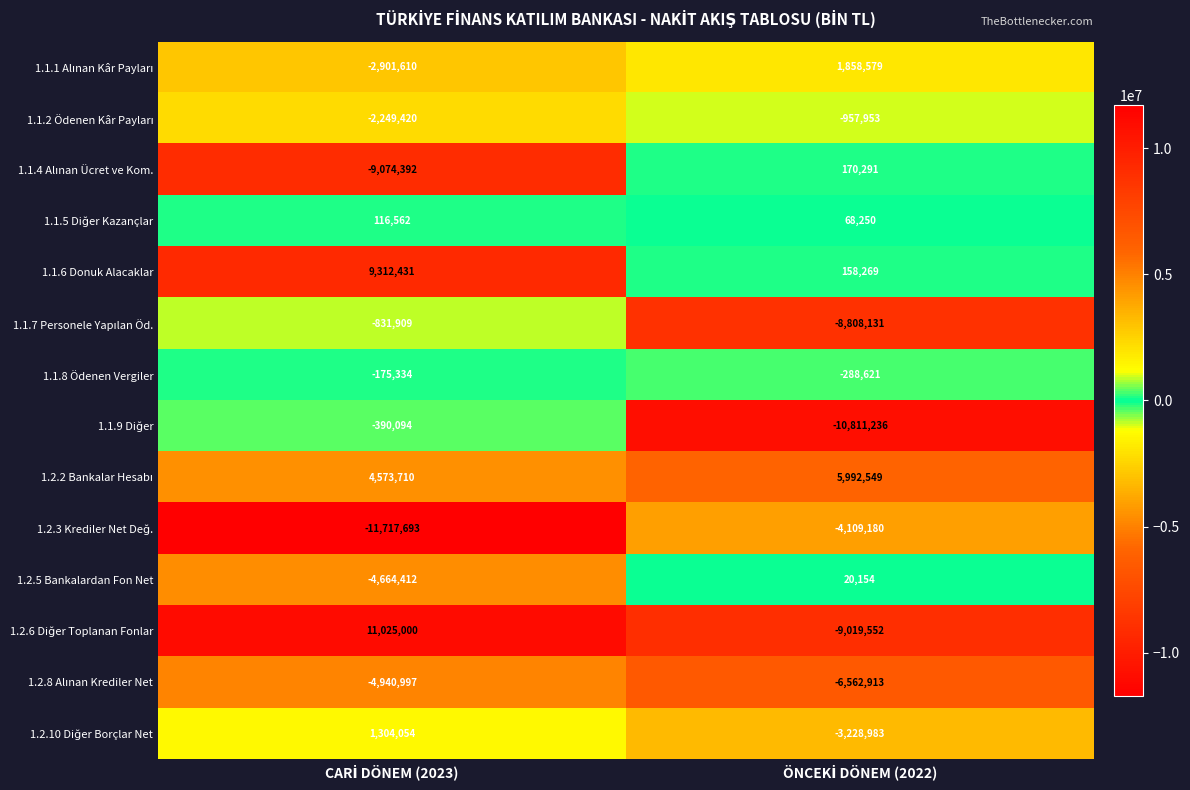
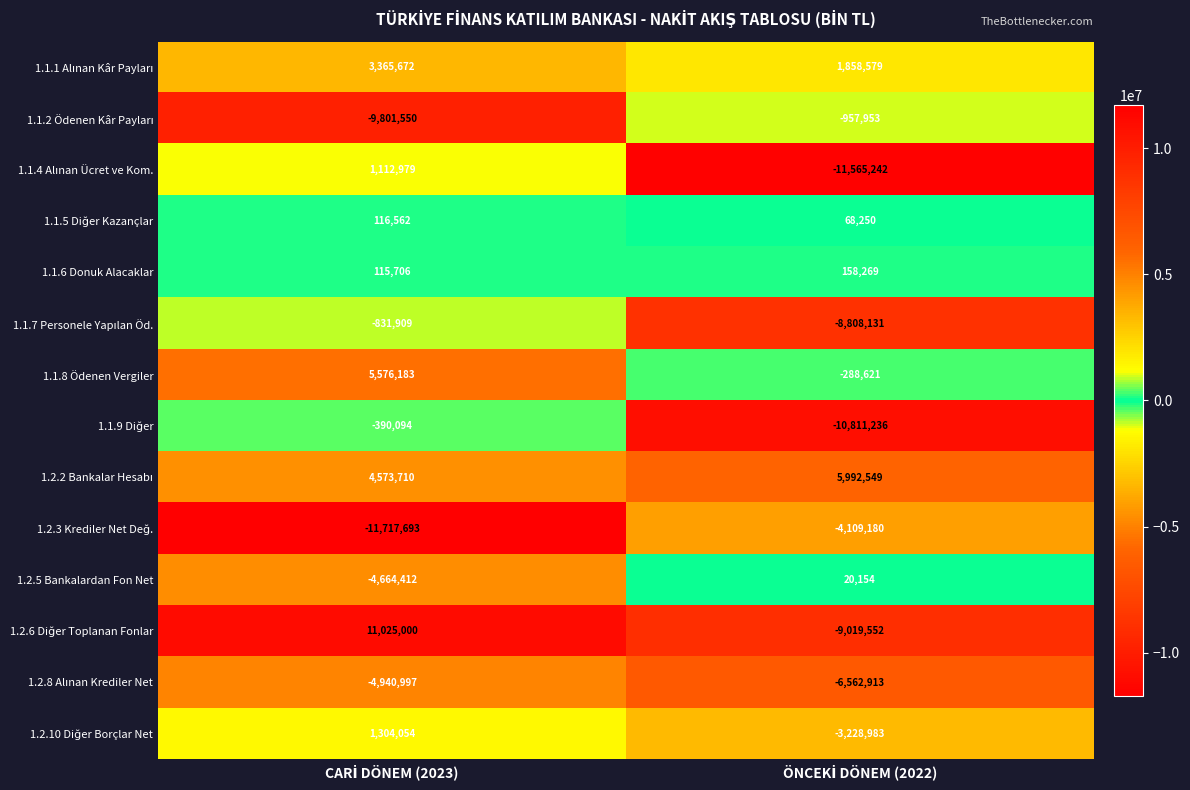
1.1.1 Alınan Kâr Payları, CARİ DÖNEM (2023): -2,901,610 -> 3,365,672
1.1.2 Ödenen Kâr Payları, CARİ DÖNEM (2023): -2,249,420 -> -9,801,550
1.1.4 Alınan Ücret ve Kom., CARİ DÖNEM (2023): -9,074,392 -> 1,112,979
1.1.4 Alınan Ücret ve Kom., ÖNCEKİ DÖNEM (2022): 170,291 -> -11,565,242
1.1.6 Donuk Alacaklar, CARİ DÖNEM (2023): 9,312,431 -> 115,706
1.1.8 Ödenen Vergiler, CARİ DÖNEM (2023): -175,334 -> 5,576,183
